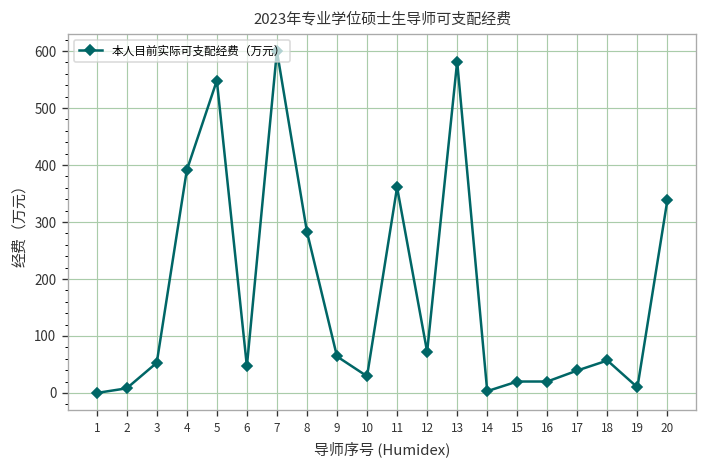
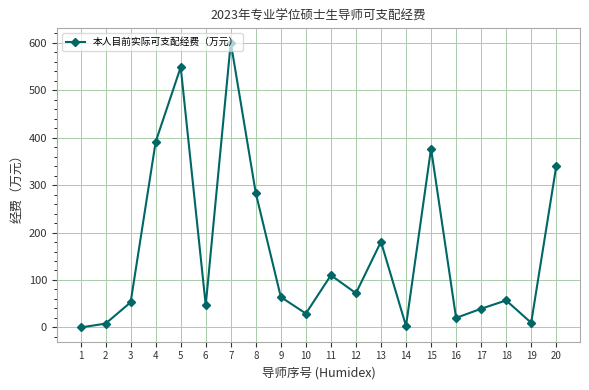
11: 360 -> 110
13: 580 -> 180
15: 20 -> 380
